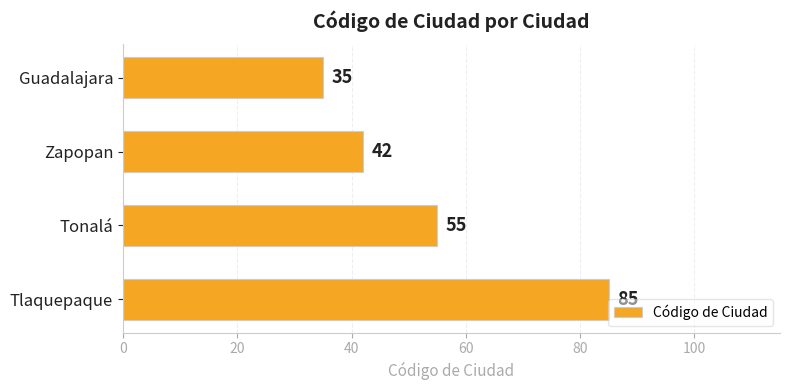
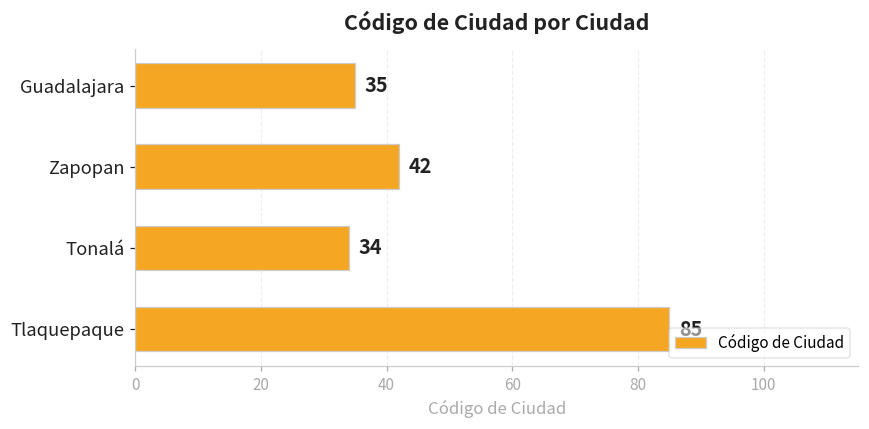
Tonalá: 55 -> 34
